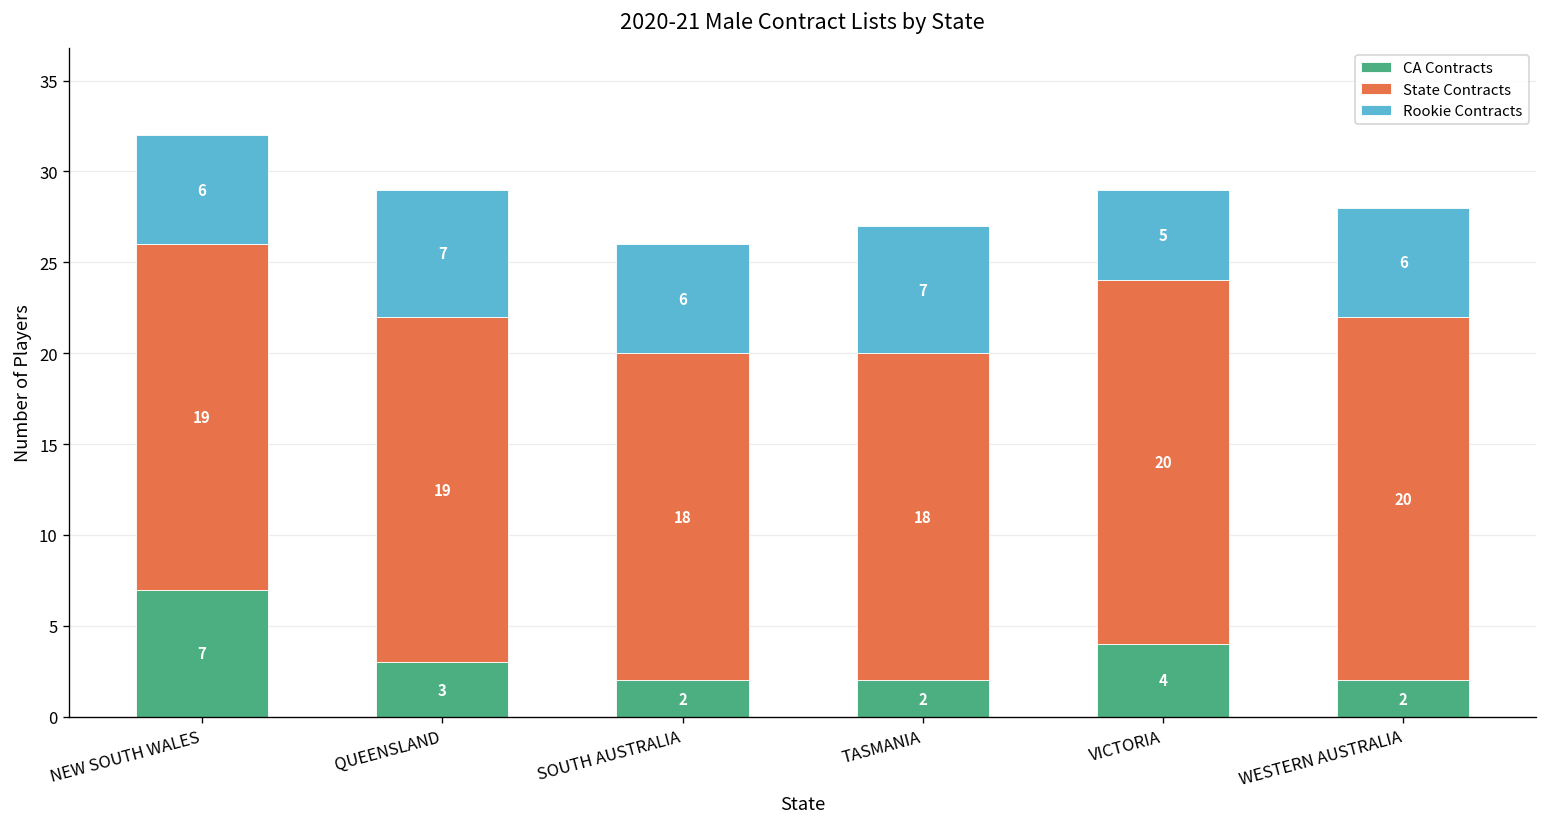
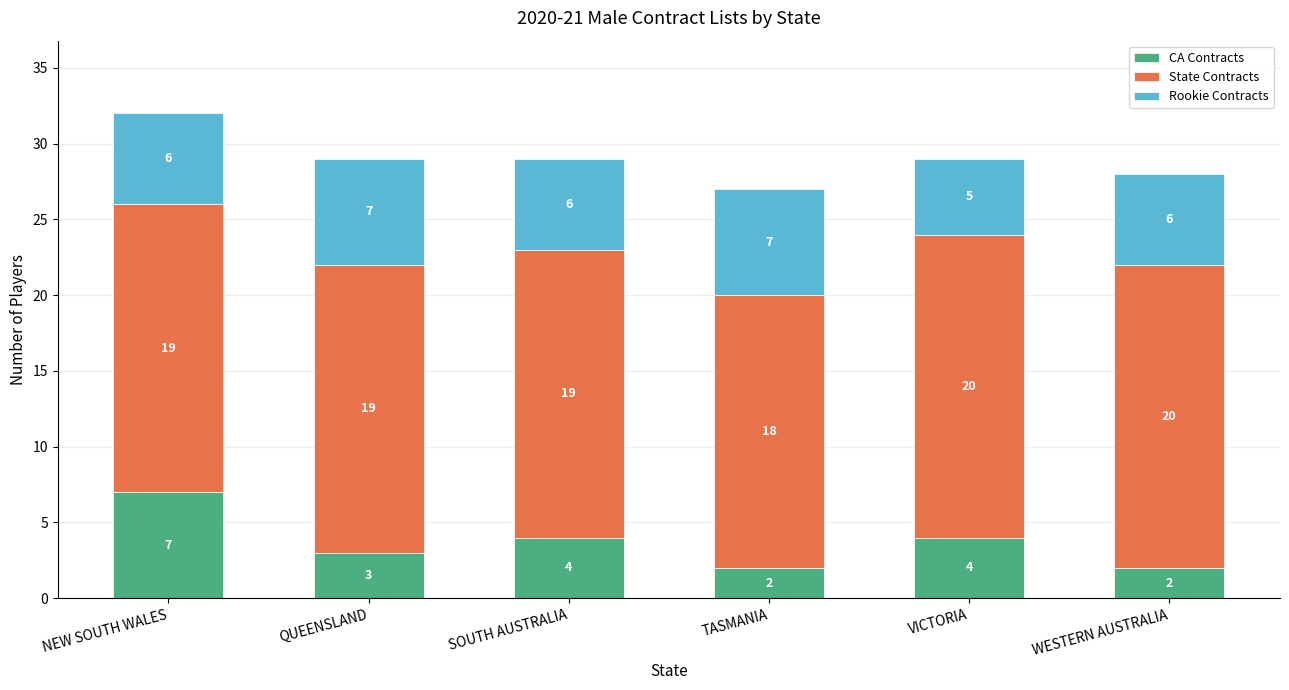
CA Contracts, SOUTH AUSTRALIA: 2 -> 4
State Contracts, SOUTH AUSTRALIA: 18 -> 19
